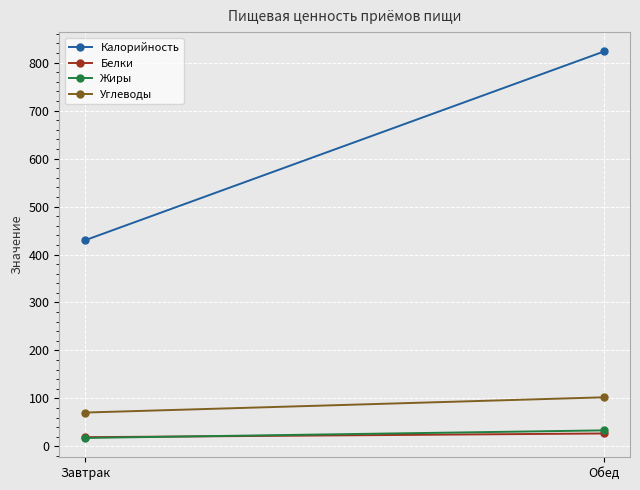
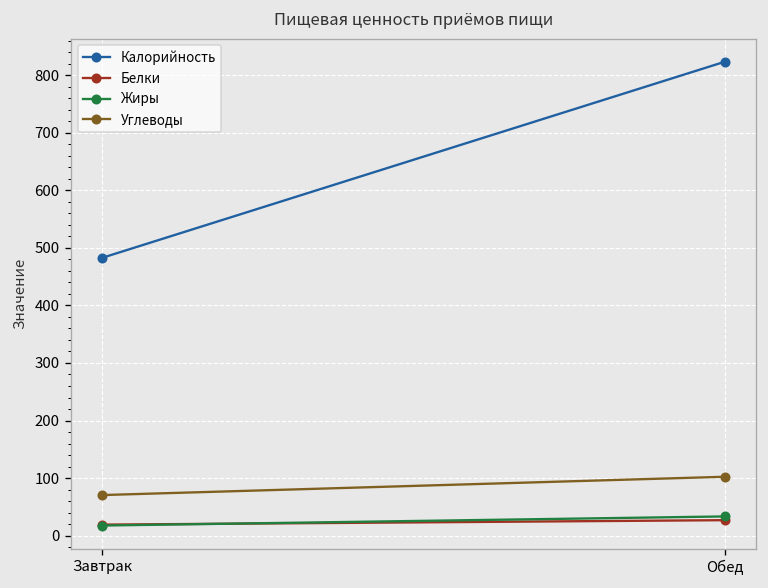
Калорийность, Завтрак: 430 -> 480
